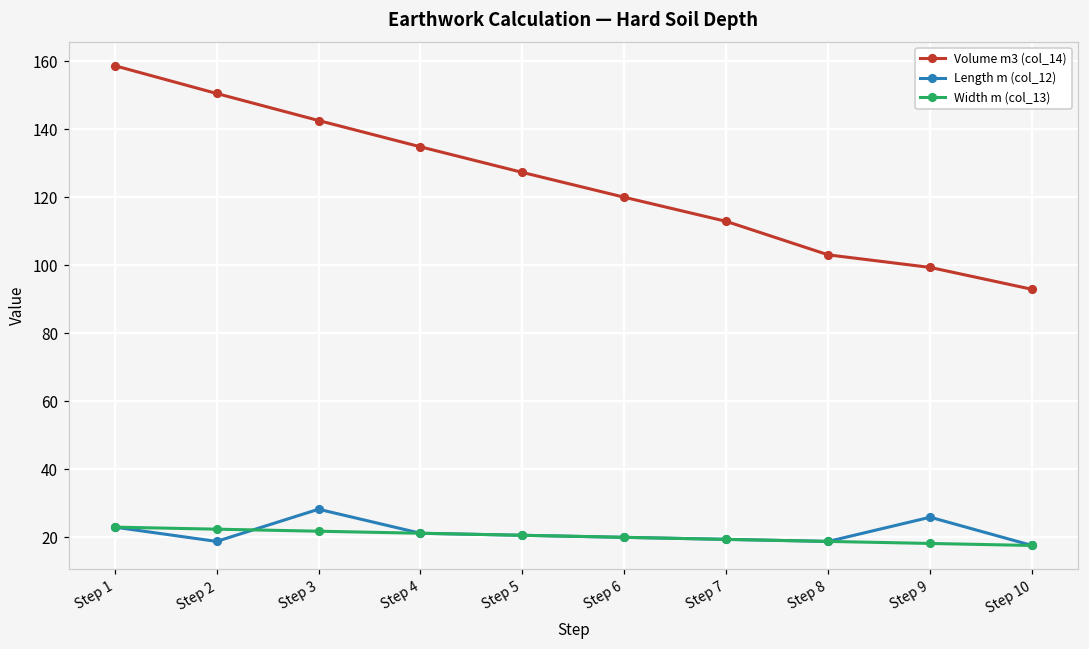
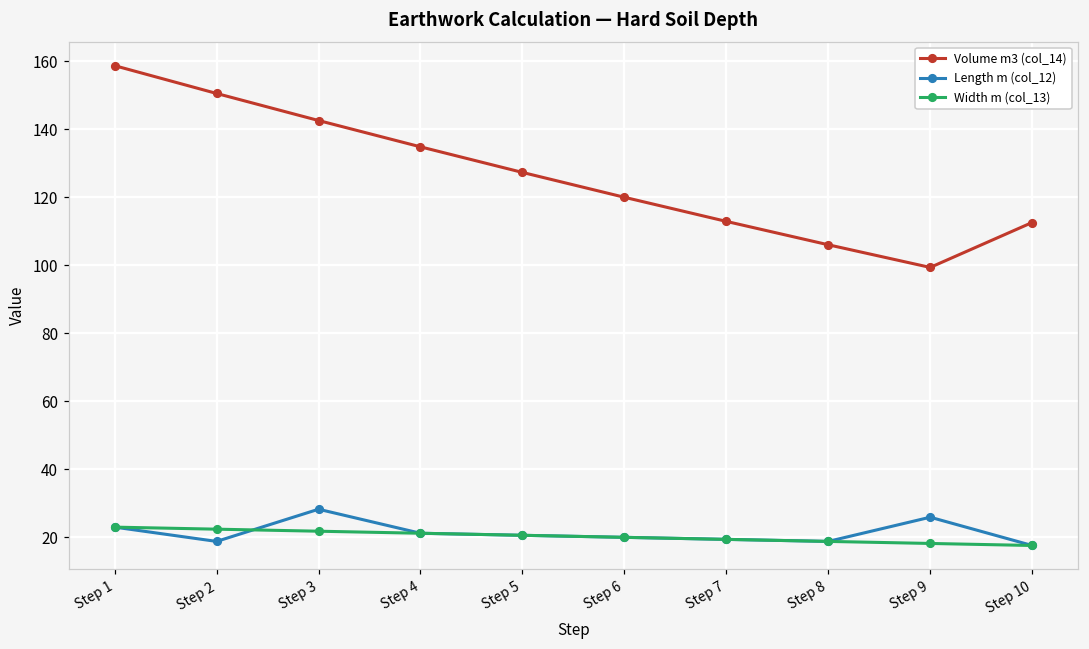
Volume m3 (col_14), Step 8: 103 -> 106
Volume m3 (col_14), Step 10: 93 -> 113
